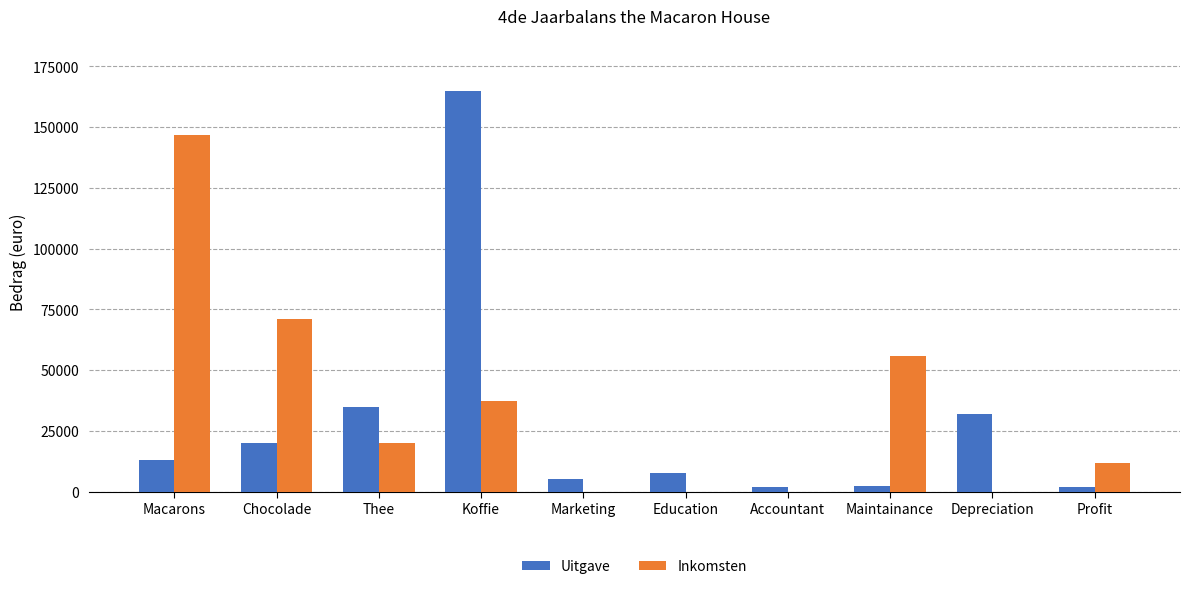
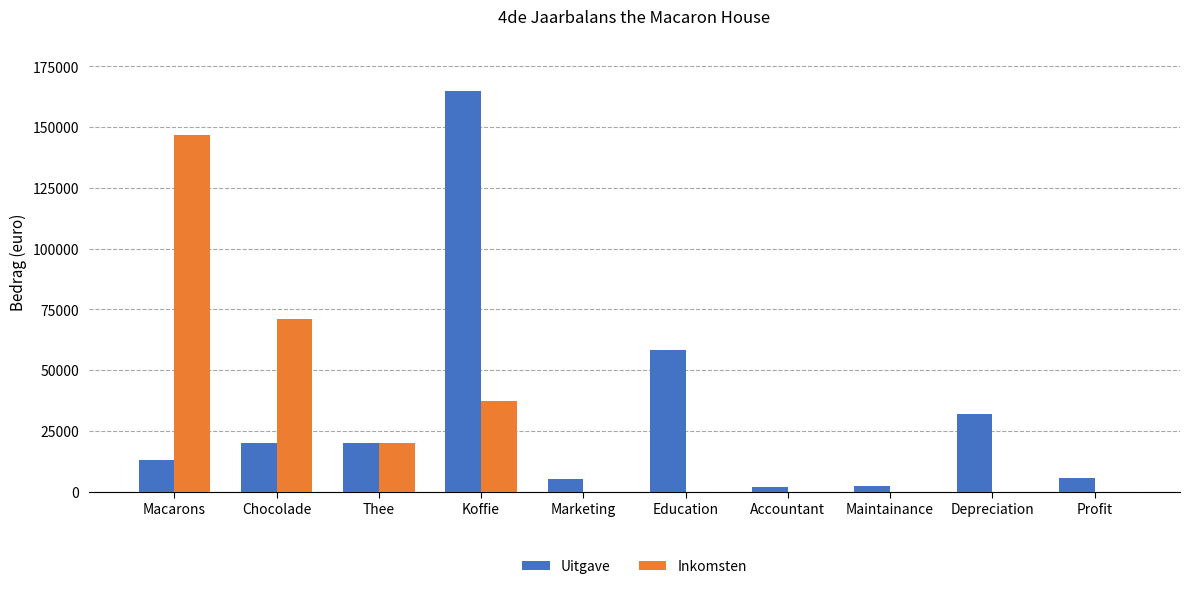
Uitgave, Thee: 35000 -> 20000
Uitgave, Education: 8000 -> 58000
Inkomsten, Maintainance: 56000 -> 0
Uitgave, Profit: 2000 -> 6000
Inkomsten, Profit: 12000 -> 0
